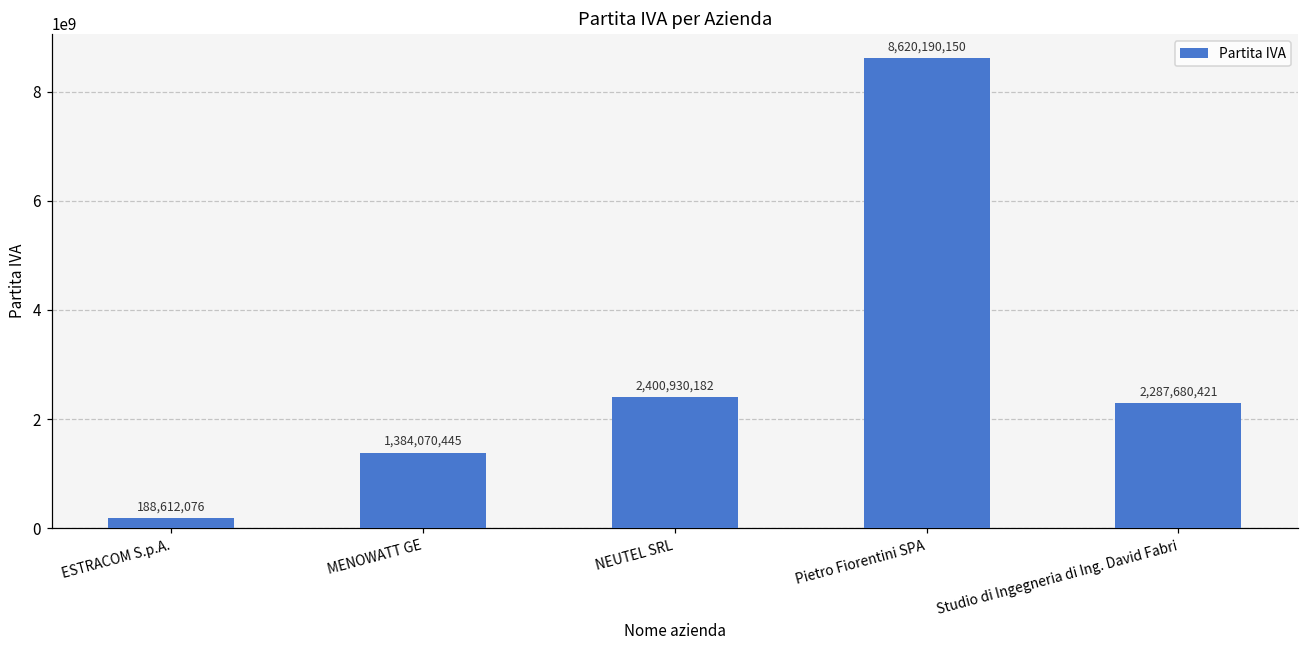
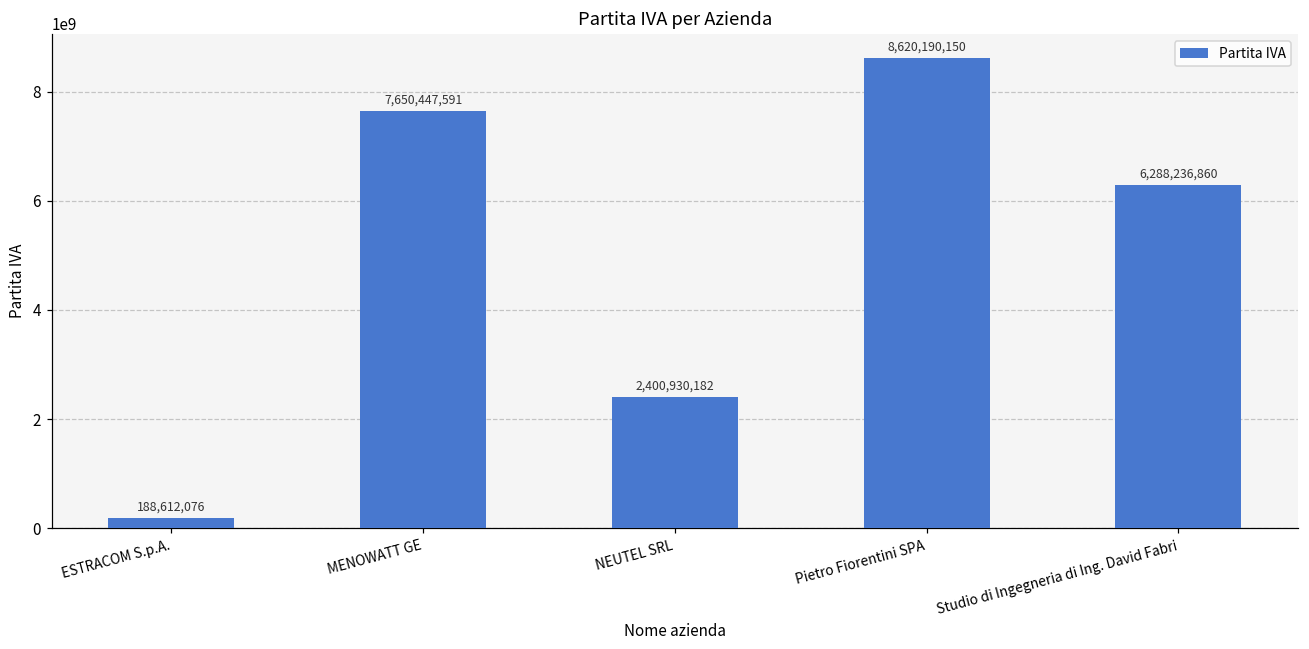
MENOWATT GE: 1,384,070,445 -> 7,650,447,591
Studio di Ingegneria di Ing. David Fabri: 2,287,680,421 -> 6,288,236,860
